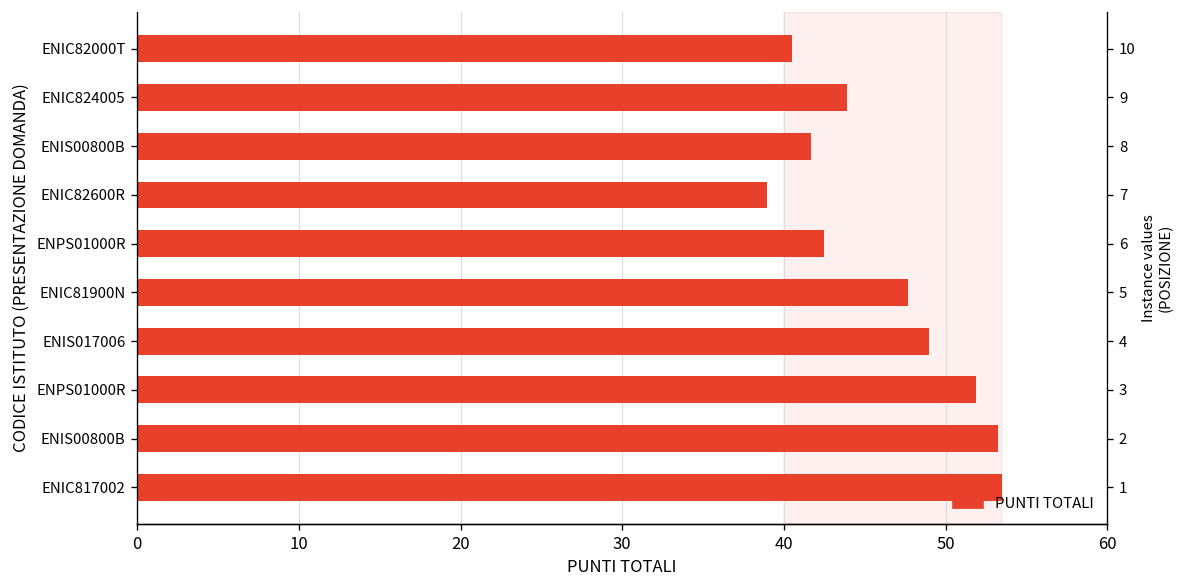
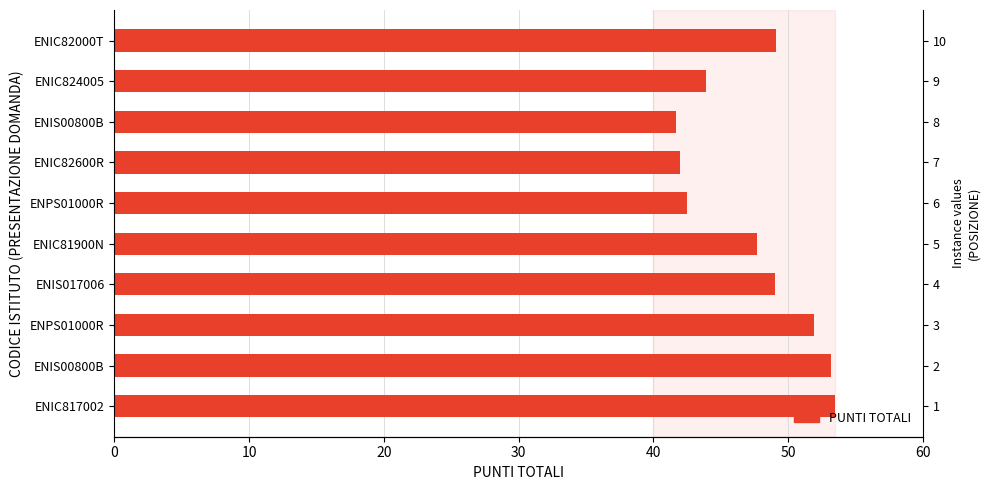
ENIC82000T: 40.5 -> 49.1
ENIC82600R: 39.0 -> 42.0
